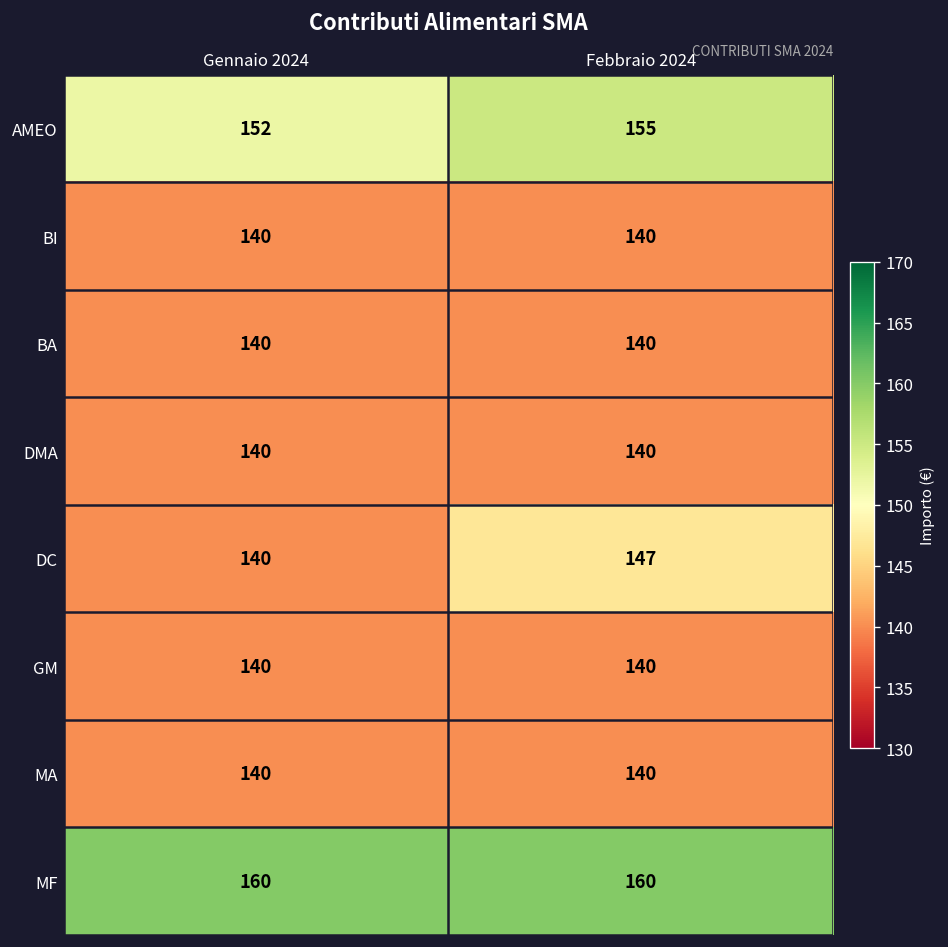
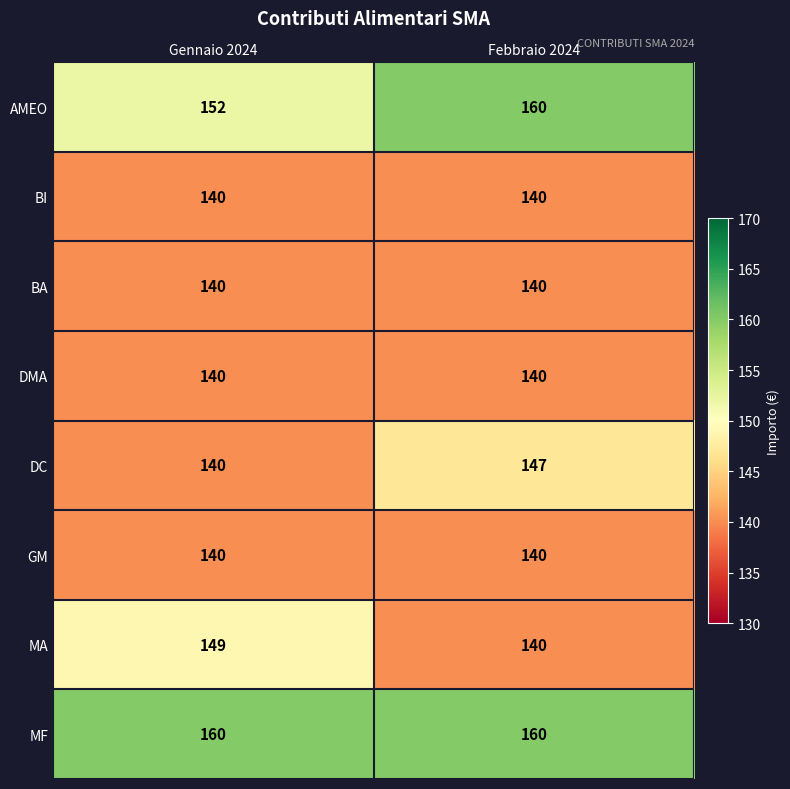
AMEO, Febbraio 2024: 155 -> 160
MA, Gennaio 2024: 140 -> 149
